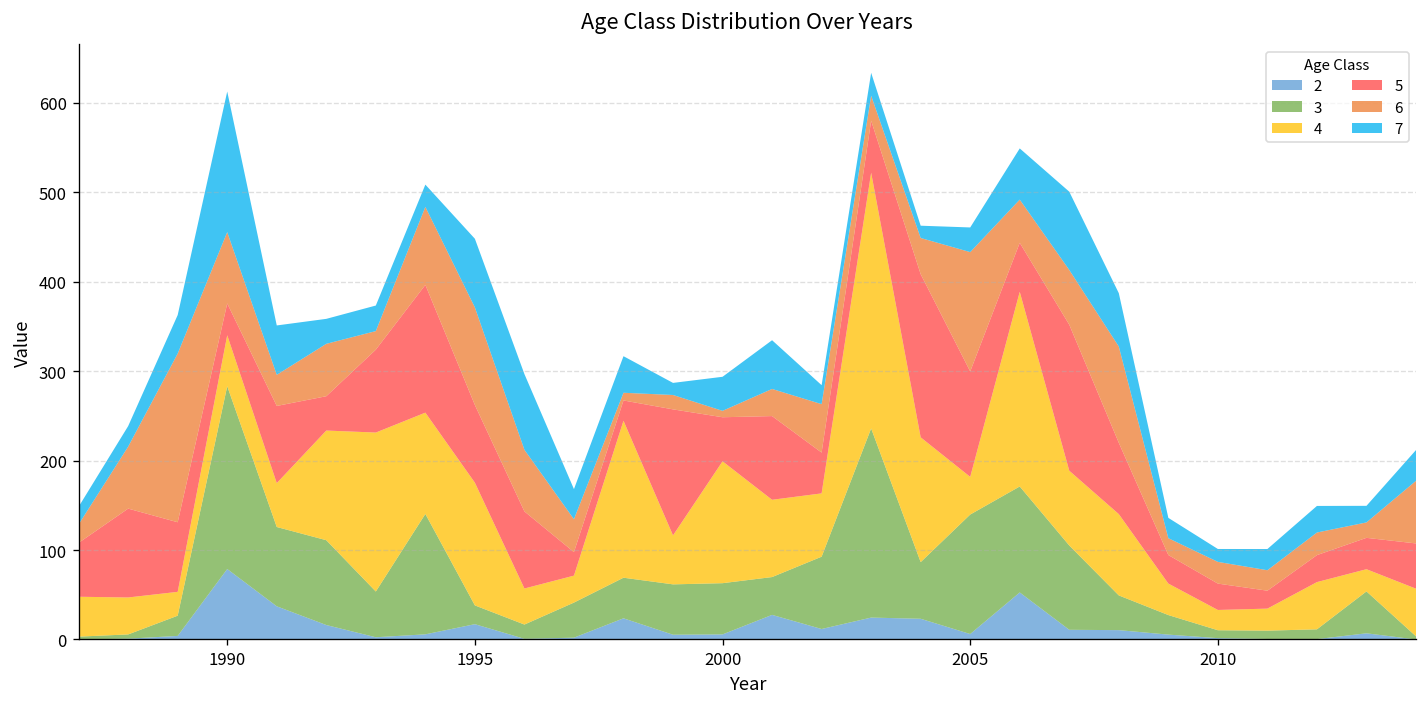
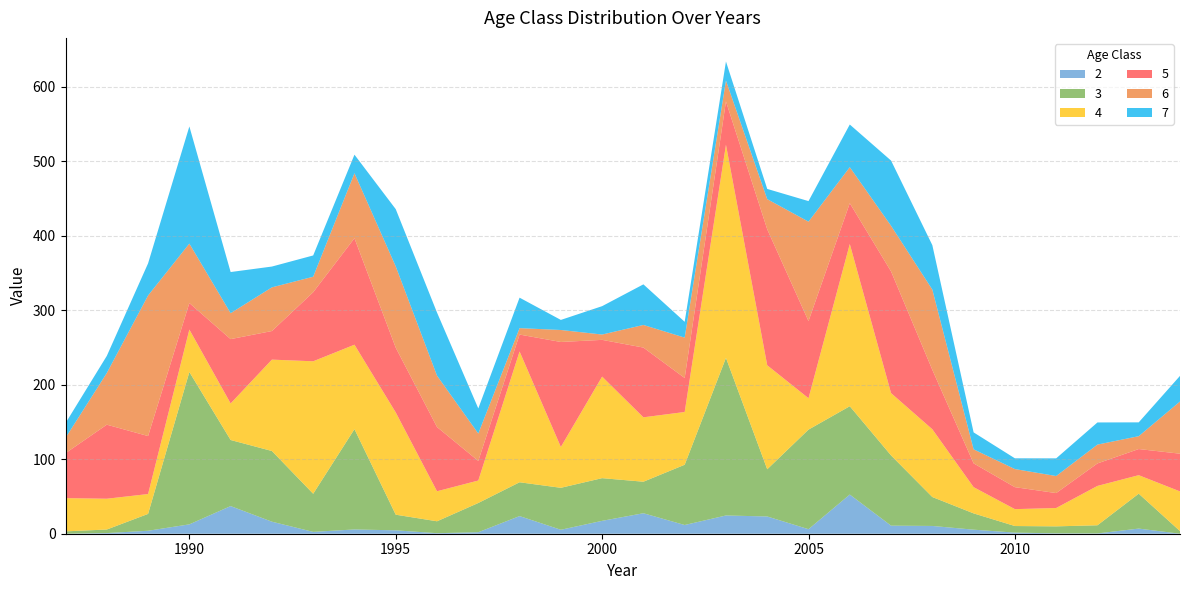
2, 1990: 80 -> 10
2, 1995: 20 -> 0
2, 2000: 10 -> 20
5, 2005: 120 -> 100
